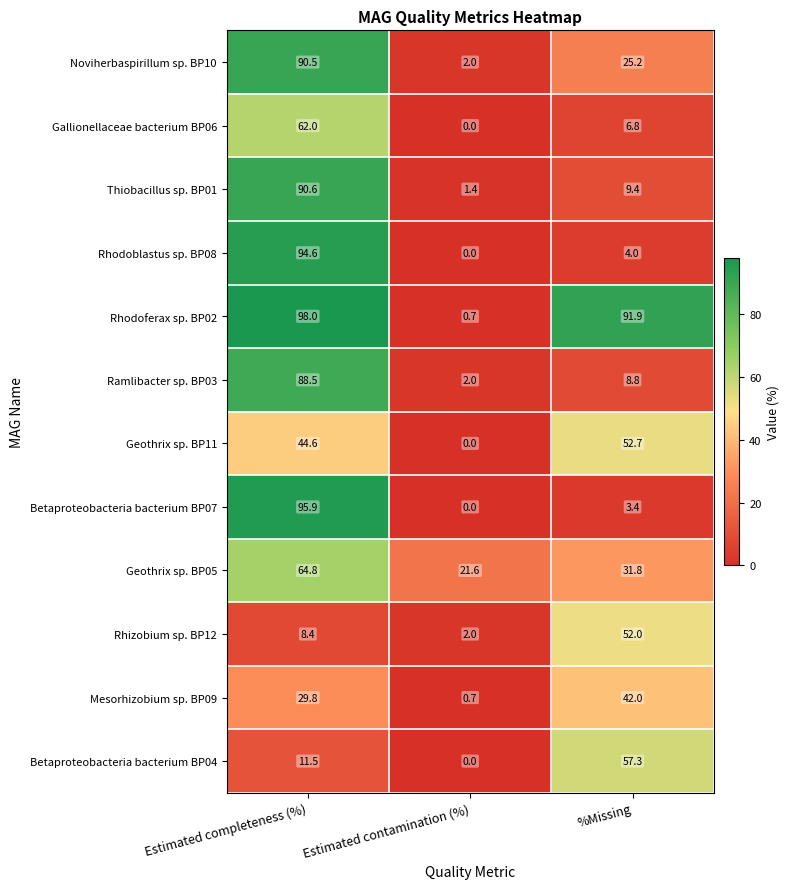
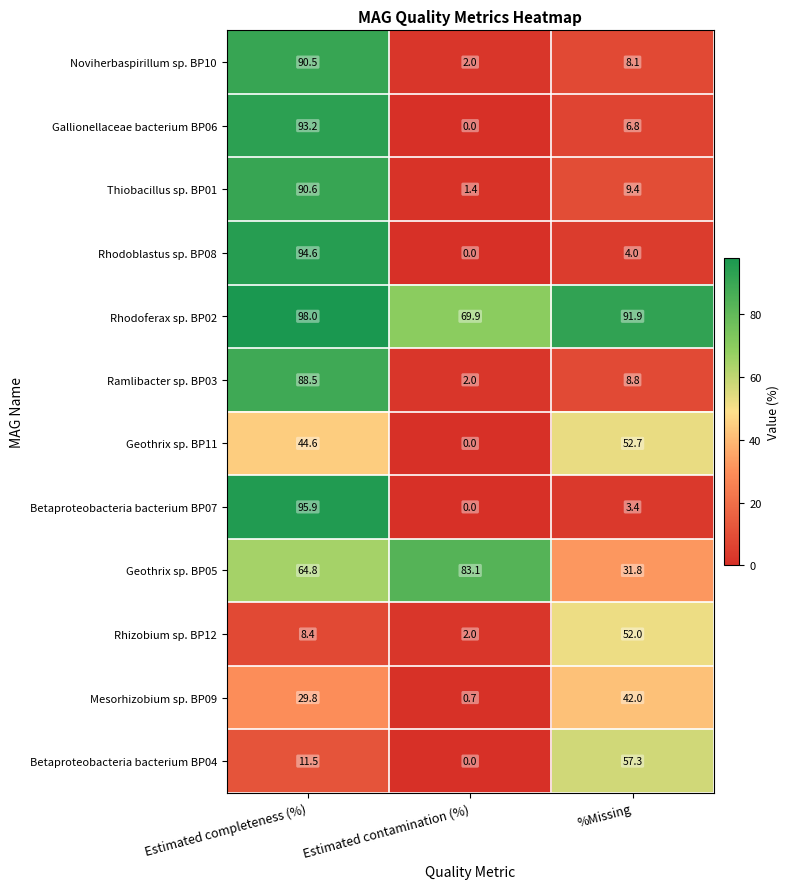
Noviherbaspirillum sp. BP10, %Missing: 25.2 -> 8.1
Gallionellaceae bacterium BP06, Estimated completeness (%): 62.0 -> 93.2
Rhodoferax sp. BP02, Estimated contamination (%): 0.7 -> 69.9
Geothrix sp. BP05, Estimated contamination (%): 21.6 -> 83.1
